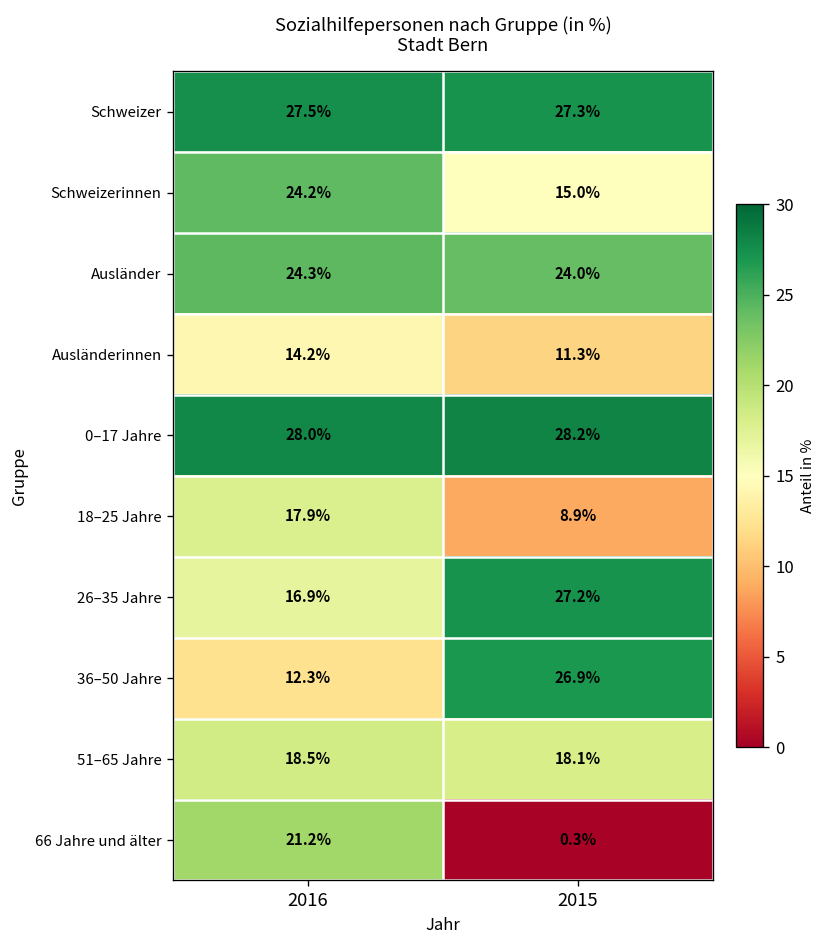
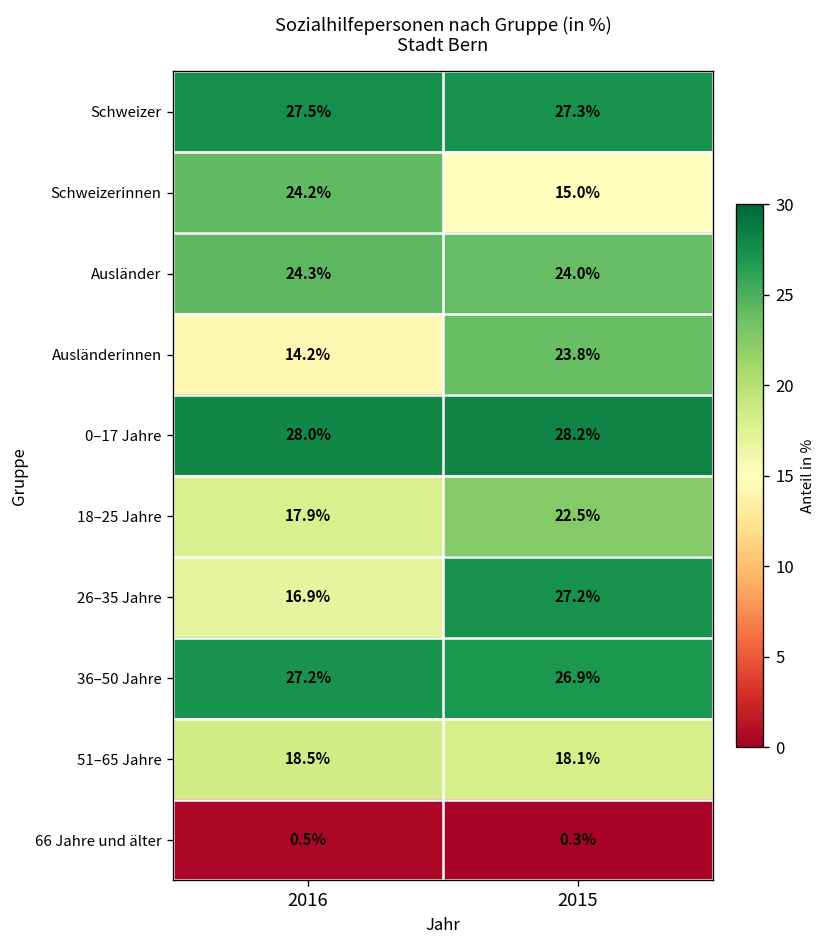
Ausländerinnen, 2015: 11.3% -> 23.8%
18–25 Jahre, 2015: 8.9% -> 22.5%
36–50 Jahre, 2016: 12.3% -> 27.2%
66 Jahre und älter, 2016: 21.2% -> 0.5%
